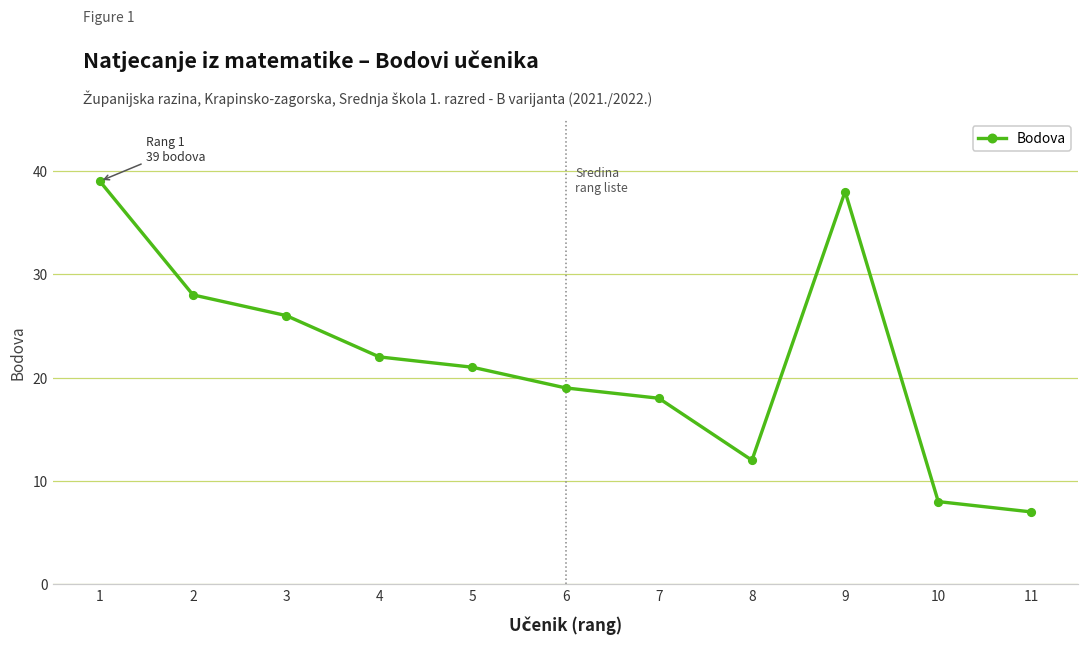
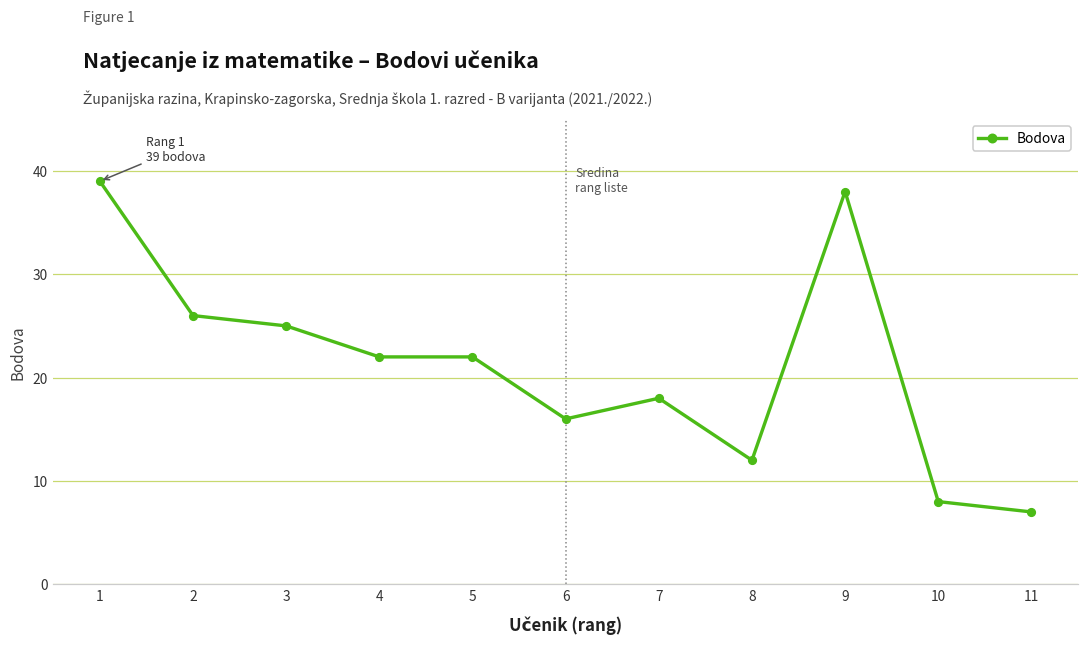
2: 28 -> 26
3: 26 -> 25
5: 21 -> 22
6: 19 -> 16
